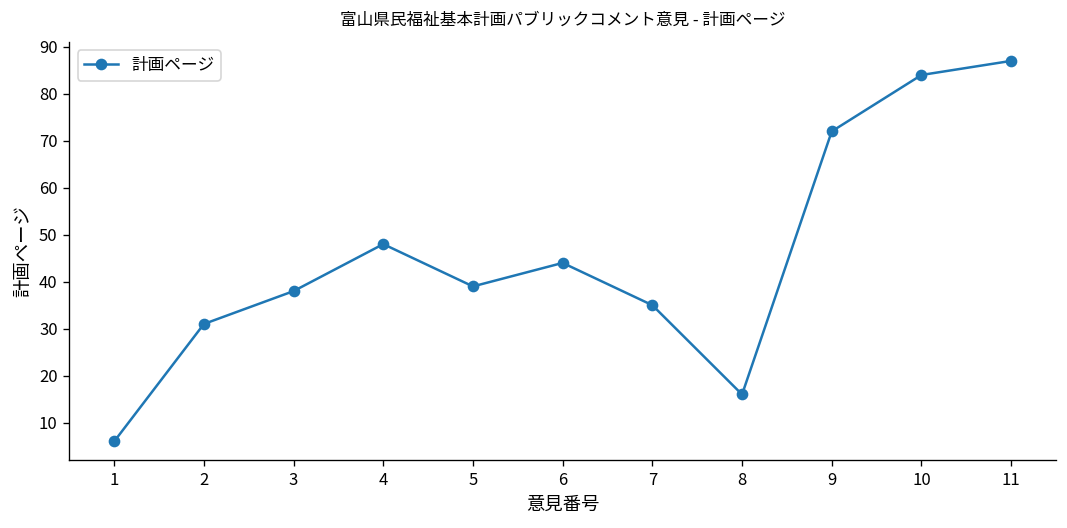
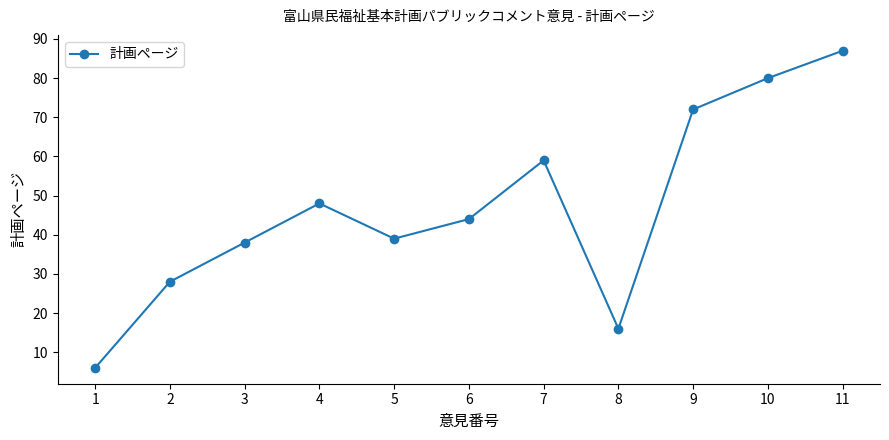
2: 31 -> 28
7: 35 -> 59
10: 84 -> 80
